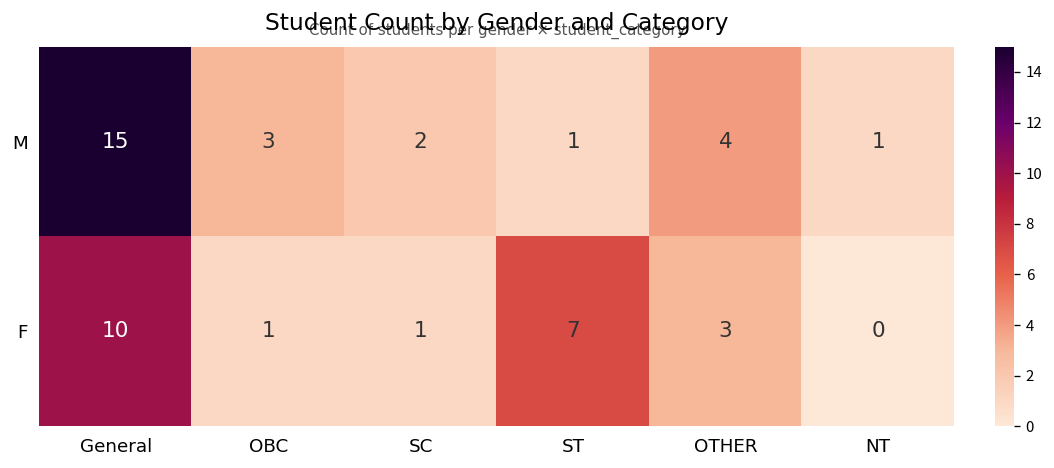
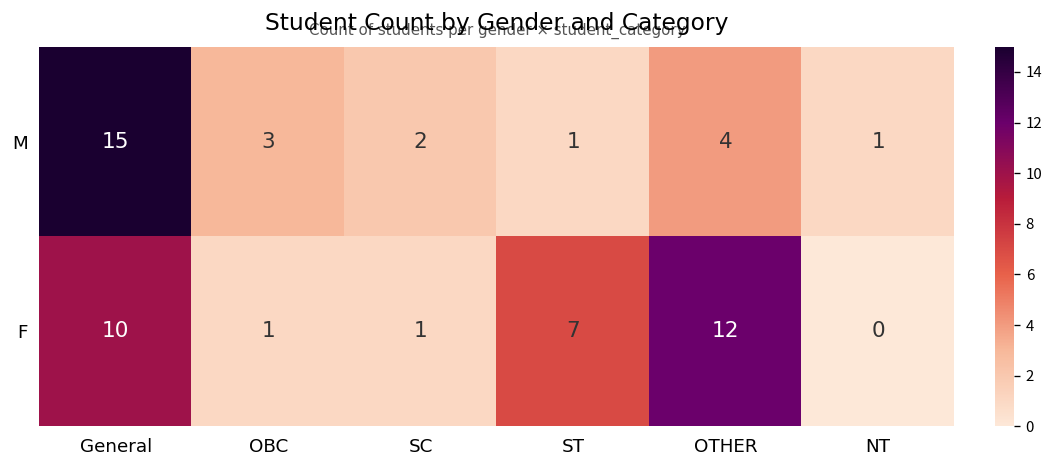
F, OTHER: 3 -> 12
